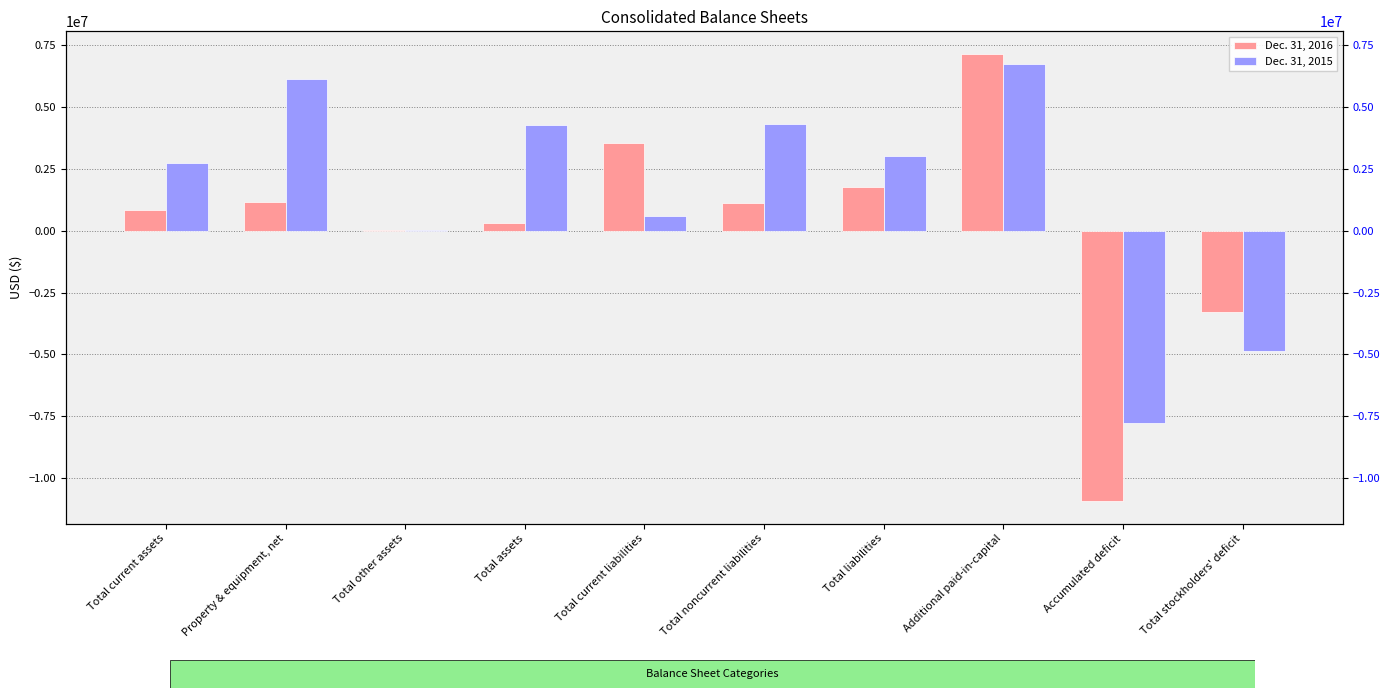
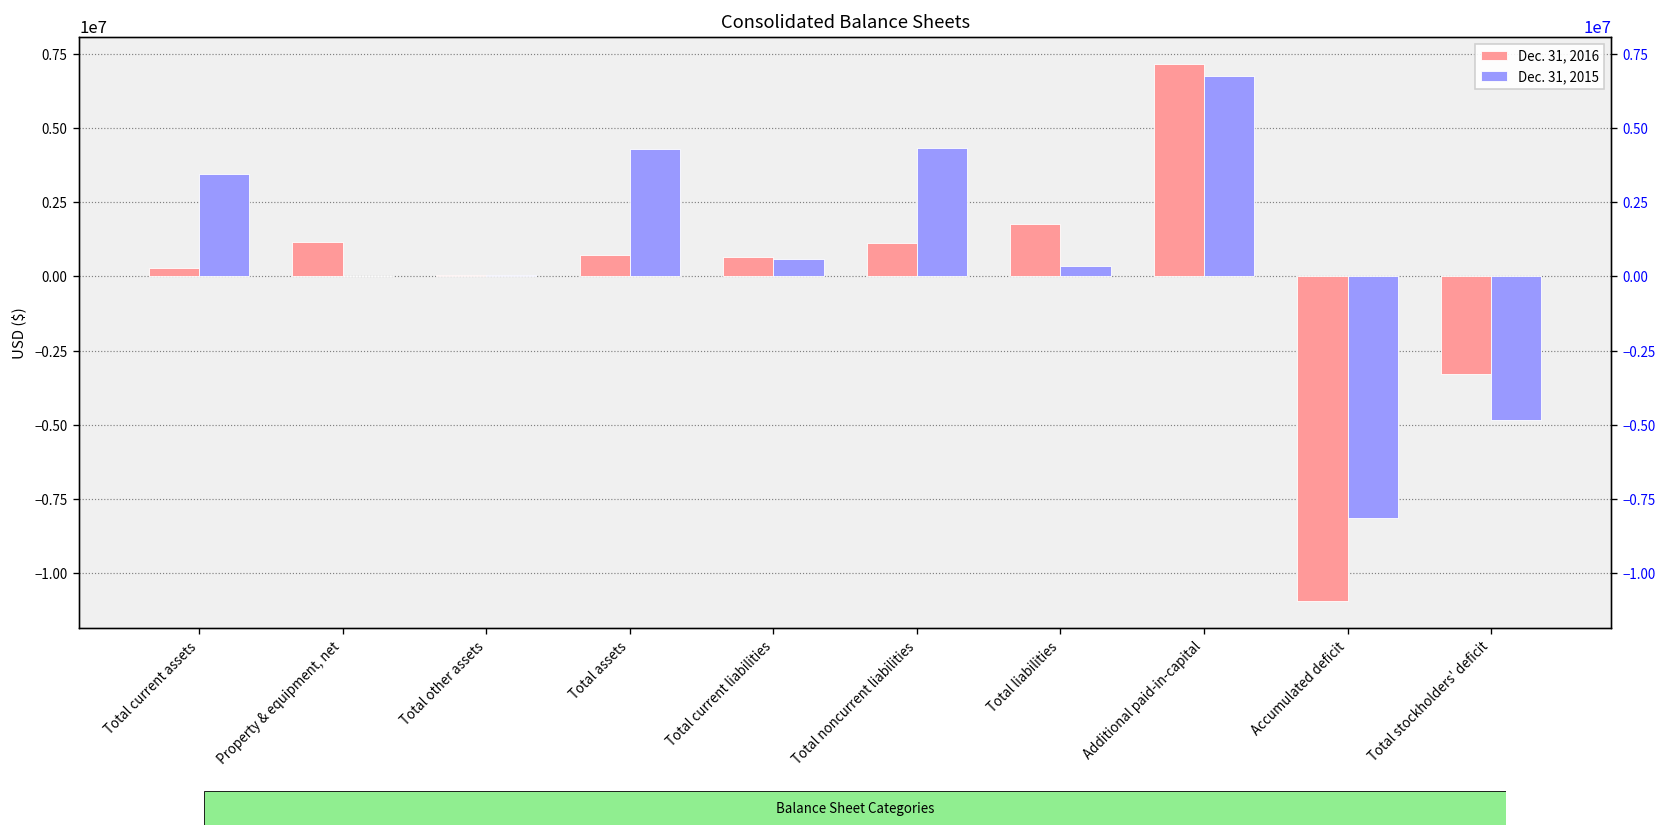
Dec. 31, 2016, Total current assets: 900000 -> 300000
Dec. 31, 2015, Total current assets: 2700000 -> 3500000
Dec. 31, 2015, Property & equipment, net: 6100000 -> 0
Dec. 31, 2016, Total assets: 300000 -> 700000
Dec. 31, 2016, Total current liabilities: 3600000 -> 700000
Dec. 31, 2015, Total liabilities: 3000000 -> 300000
Dec. 31, 2015, Accumulated deficit: -7800000 -> -8200000
